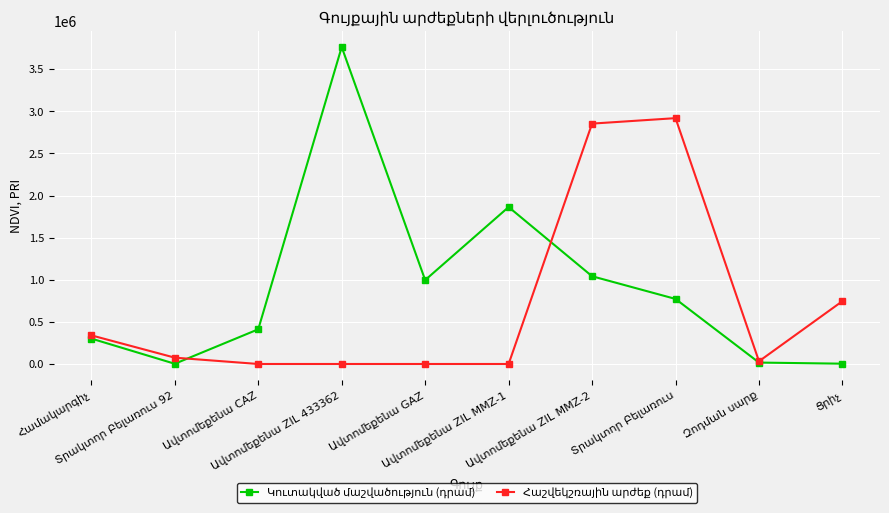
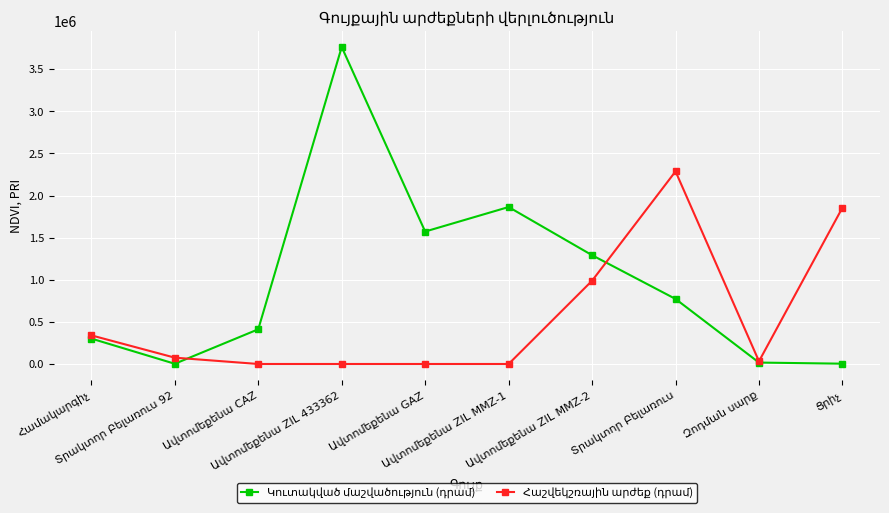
Կուտակված մաշվածություն (դրամ), Ավտոմեքենա GAZ: 1000000 -> 1600000
Կուտակված մաշվածություն (դրամ), Ավտոմեքենա ZIL MMZ-2: 1000000 -> 1300000
Հաշվեկշռային արժեք (դրամ), Ավտոմեքենա ZIL MMZ-2: 2900000 -> 1000000
Հաշվեկշռային արժեք (դրամ), Տրակտոր Բելառուս: 2900000 -> 2300000
Հաշվեկշռային արժեք (դրամ), Ցրիչ: 700000 -> 1900000
